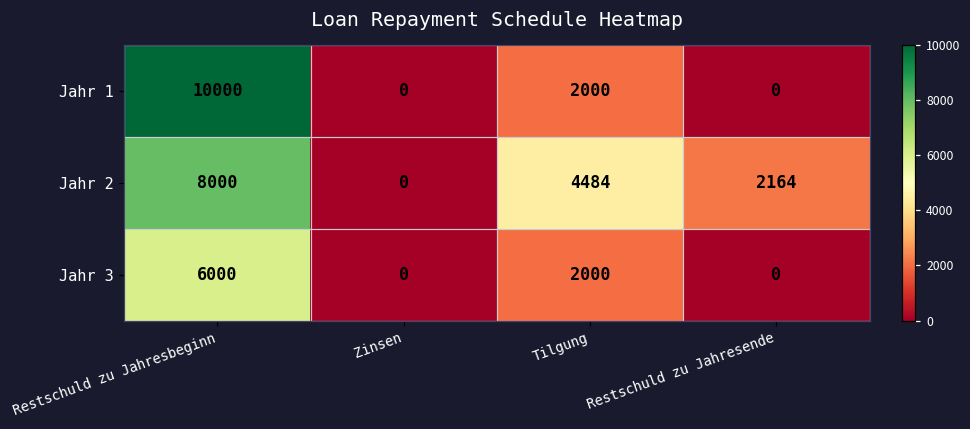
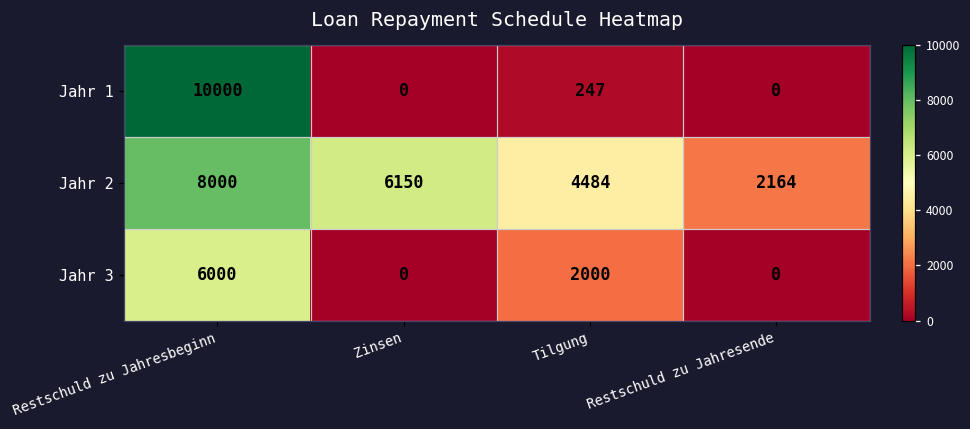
Jahr 1, Tilgung: 2000 -> 247
Jahr 2, Zinsen: 0 -> 6150
